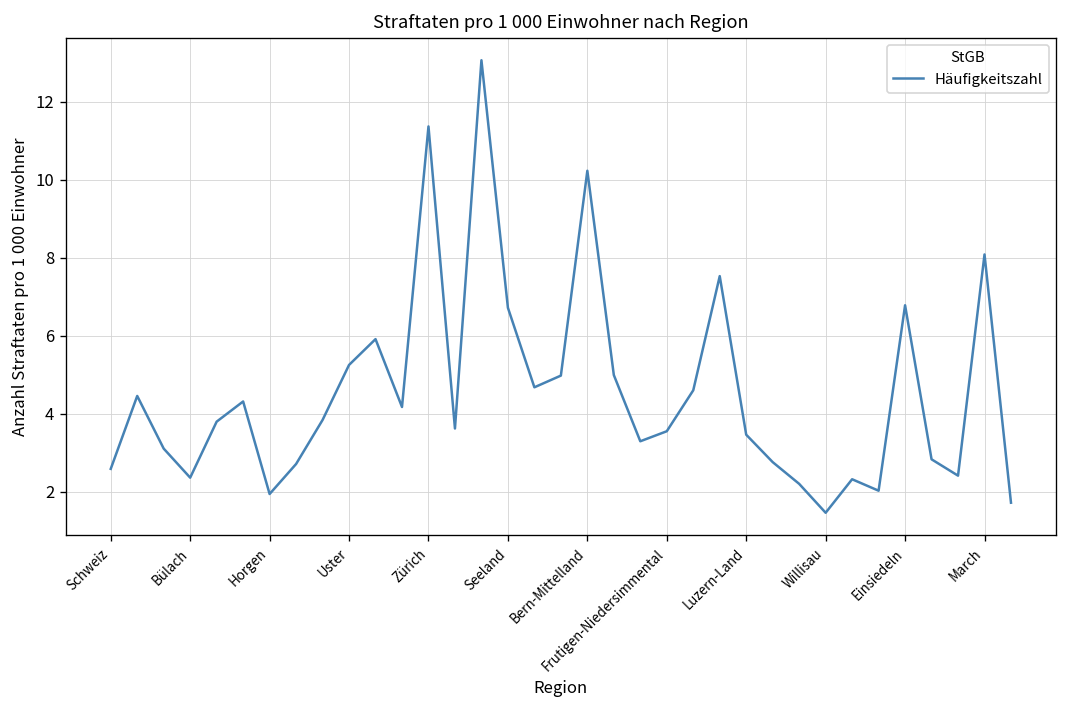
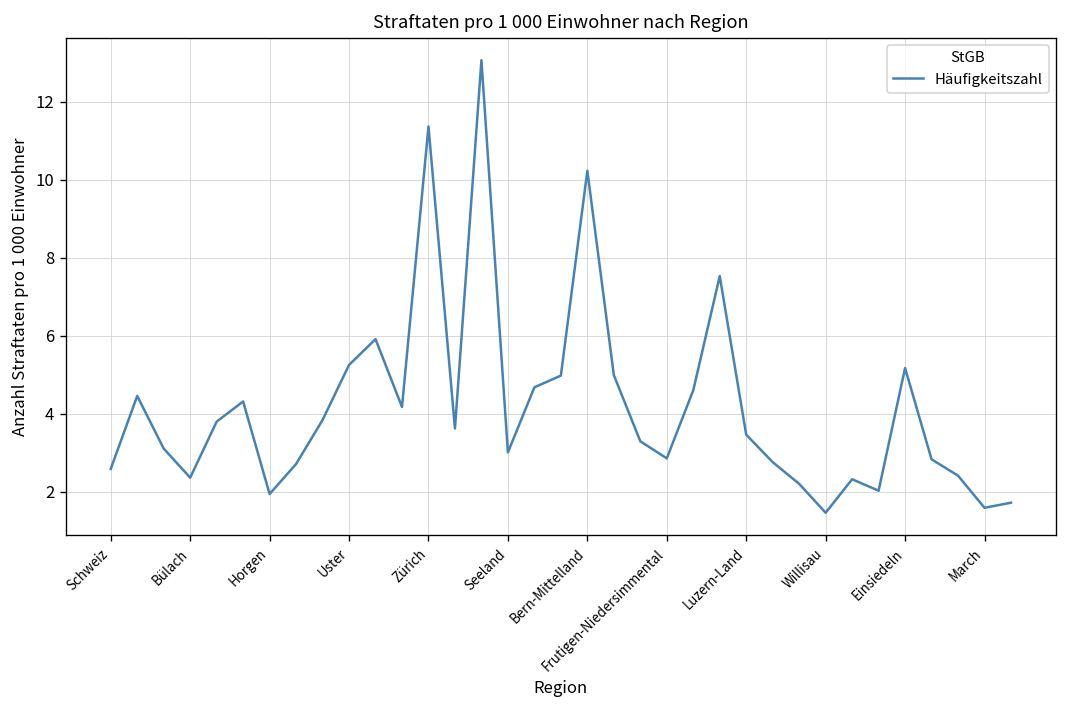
Seeland: 6.7 -> 3.0
Frutigen-Niedersimmental: 3.6 -> 2.9
Einsiedeln: 6.8 -> 5.2
March: 8.1 -> 1.6
